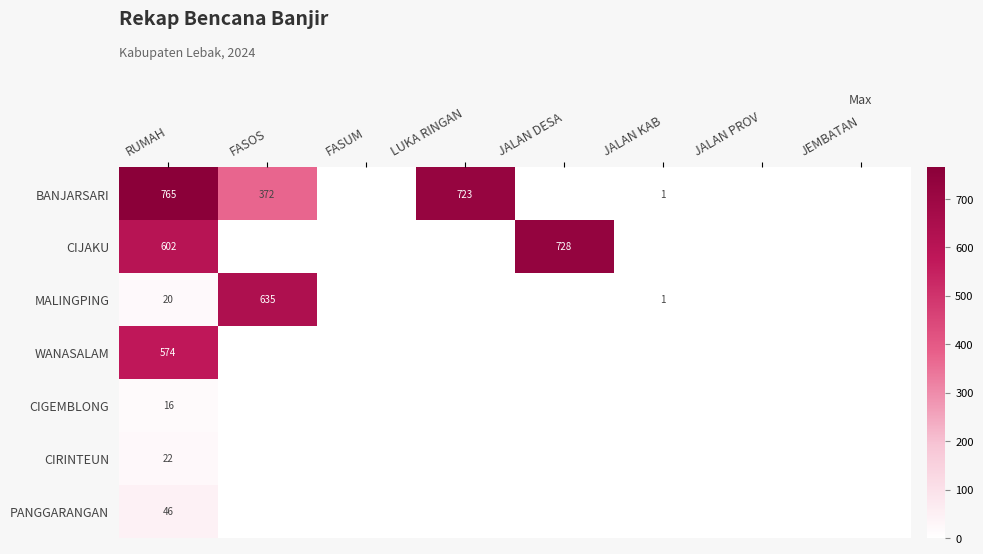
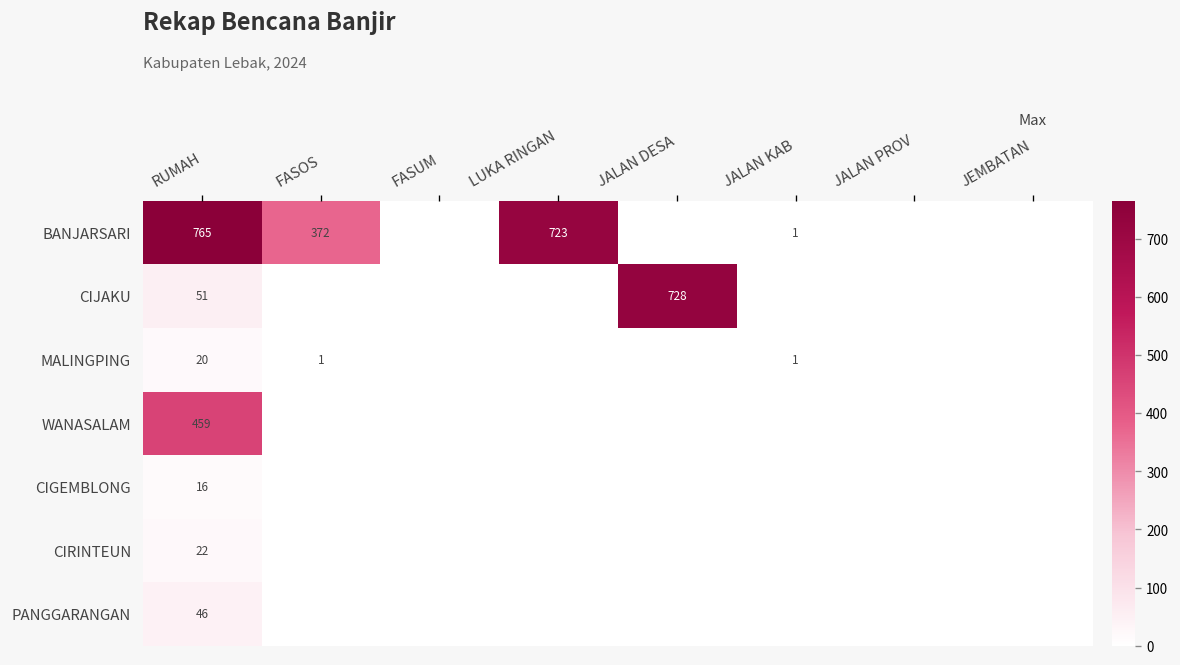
CIJAKU, RUMAH: 602 -> 51
MALINGPING, FASOS: 635 -> 1
WANASALAM, RUMAH: 574 -> 459
